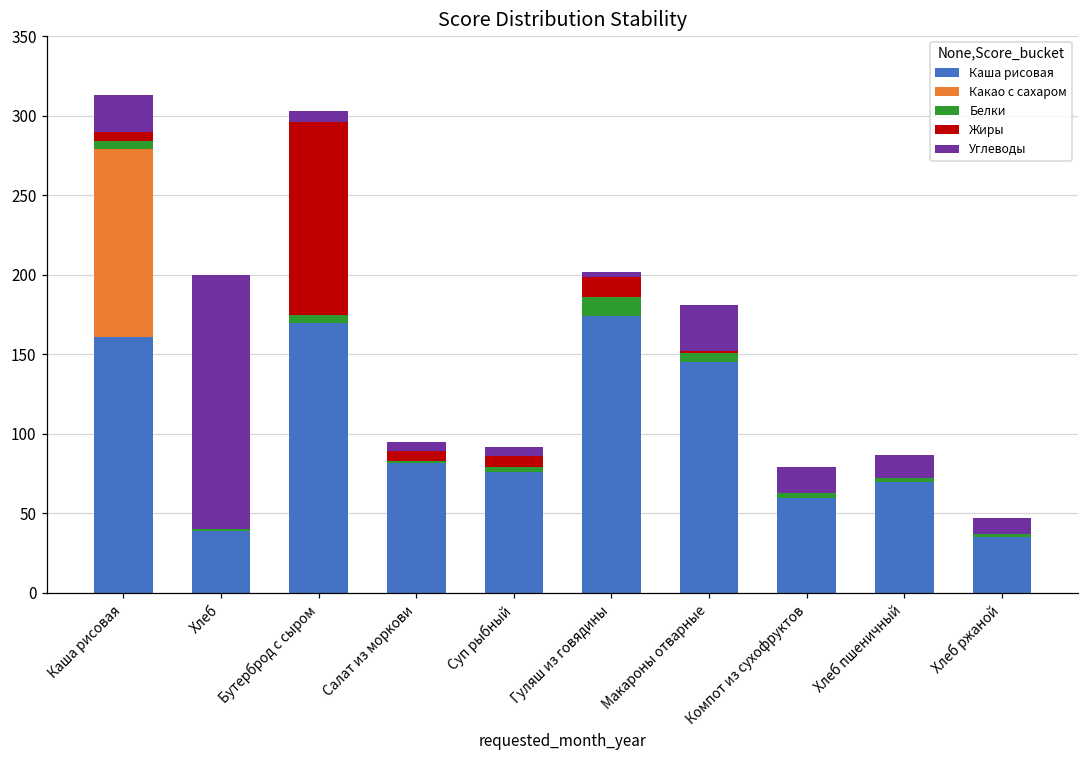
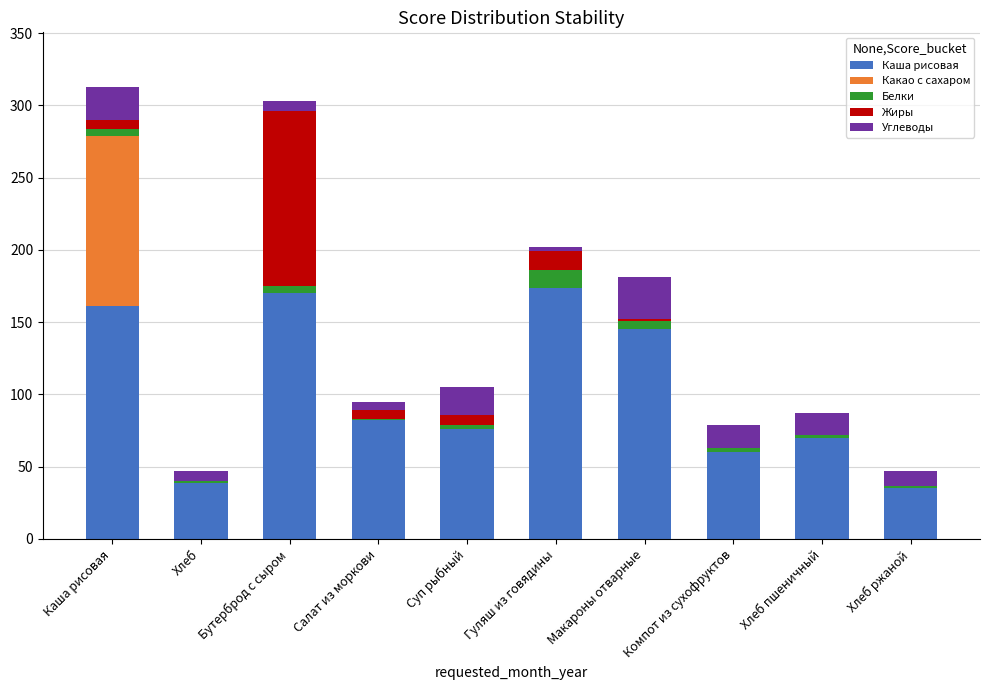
Углеводы, Хлеб: 160 -> 7
Углеводы, Суп рыбный: 6 -> 19
